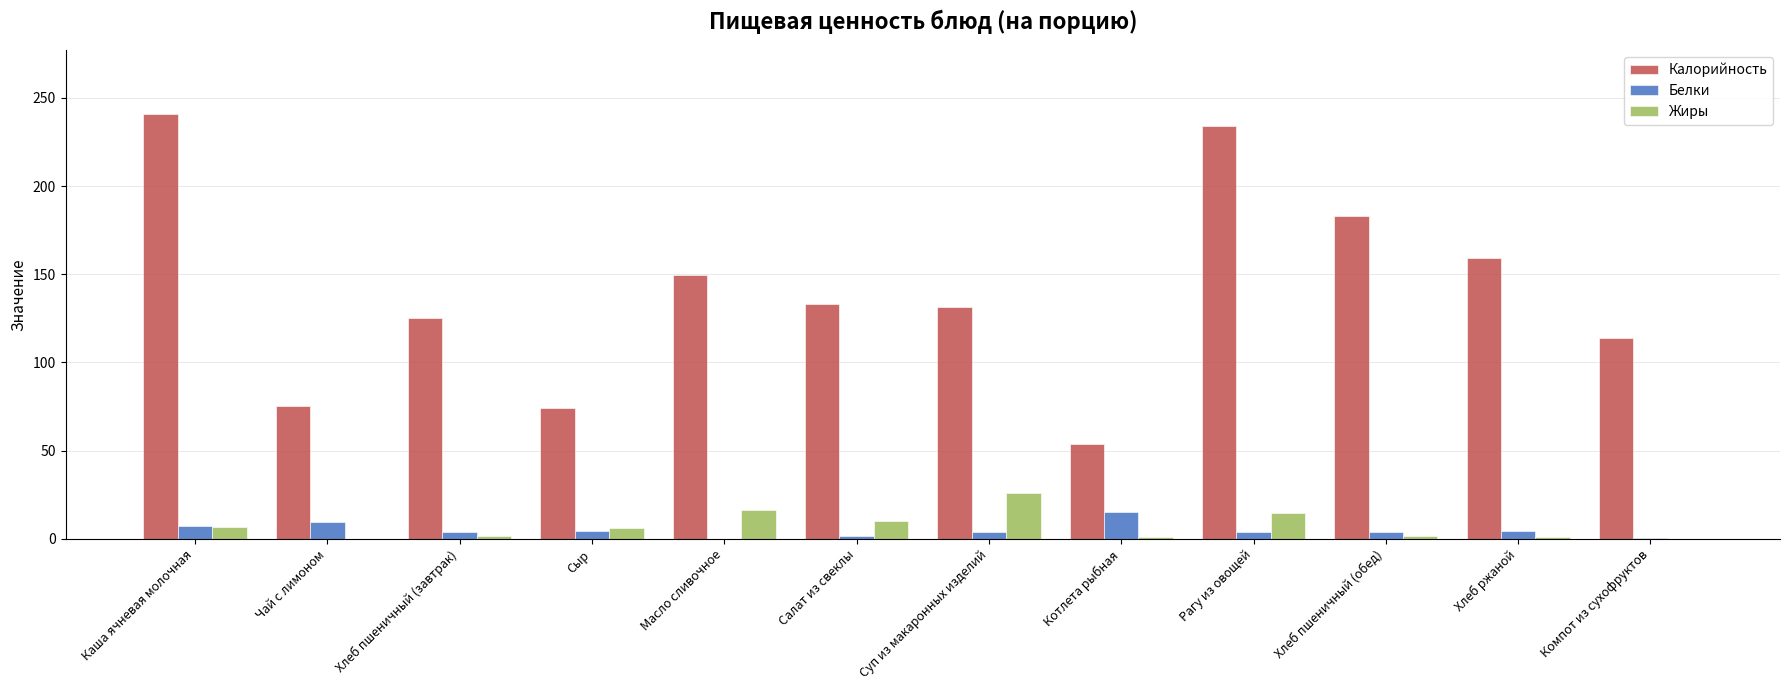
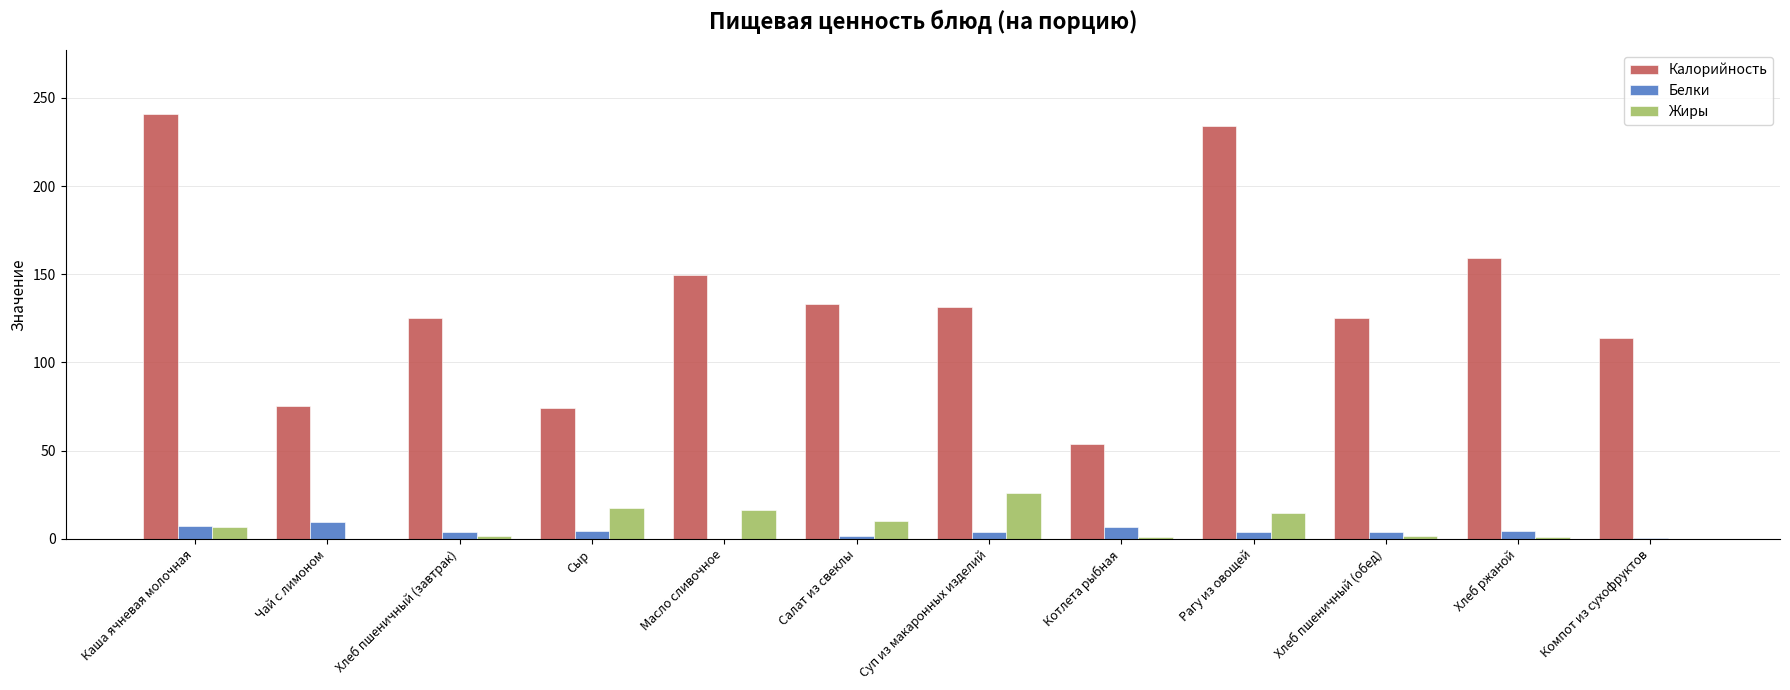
Жиры, Сыр: 6 -> 18
Белки, Котлета рыбная: 15 -> 7
Калорийность, Хлеб пшеничный (обед): 183 -> 125
